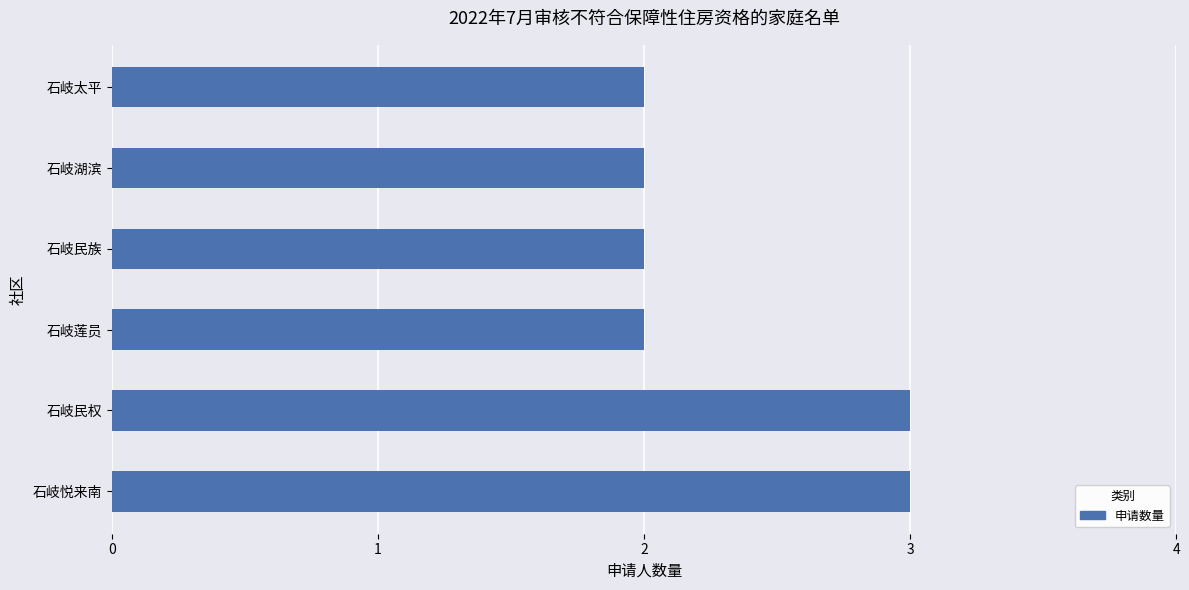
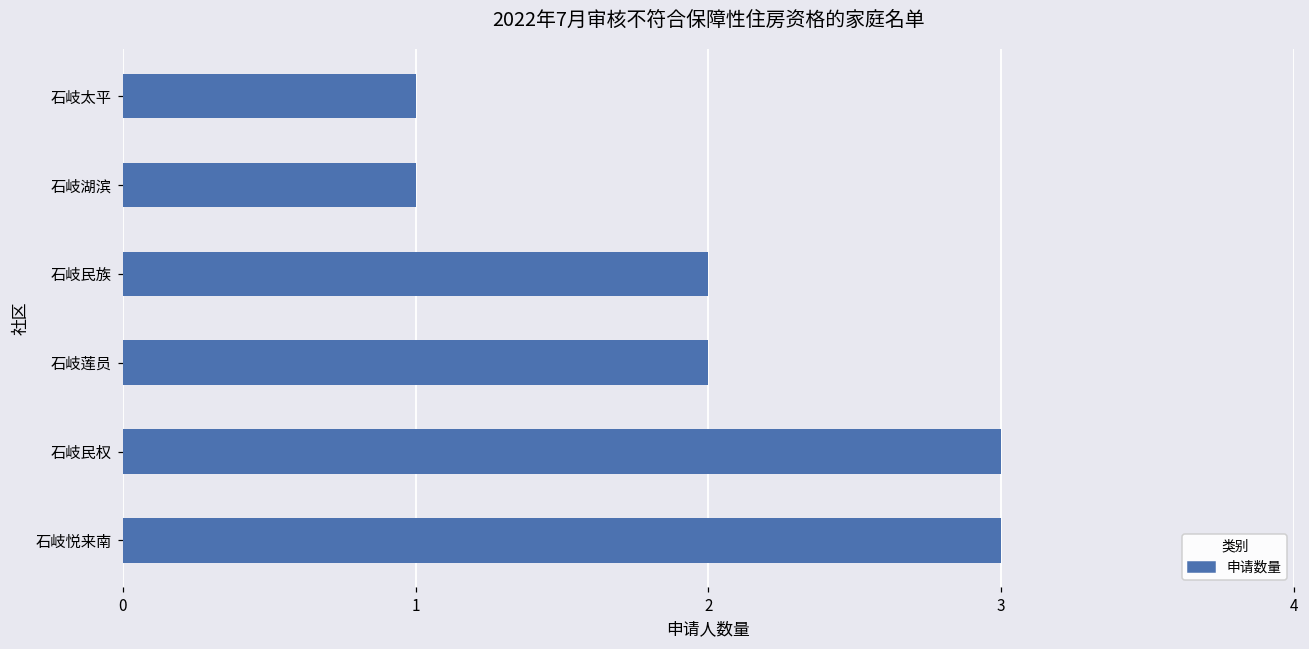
石岐太平: 2 -> 1
石岐湖滨: 2 -> 1
